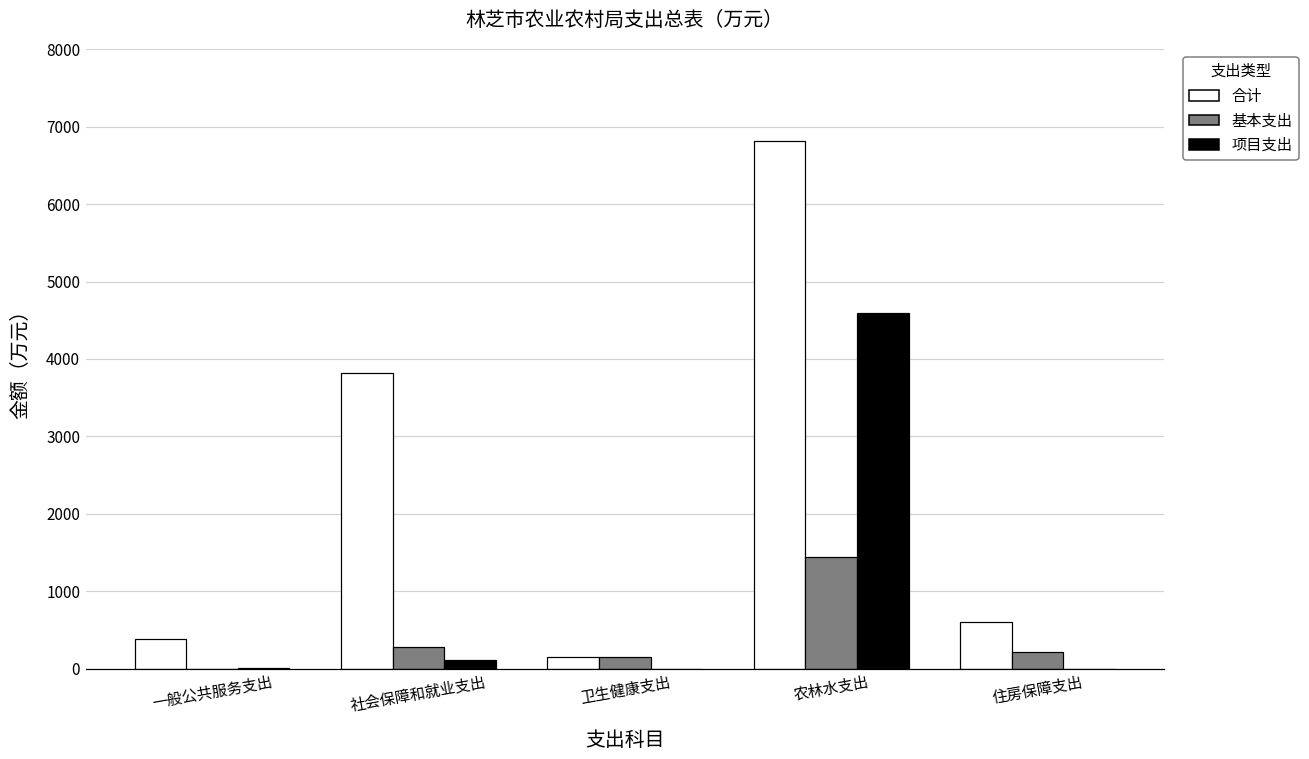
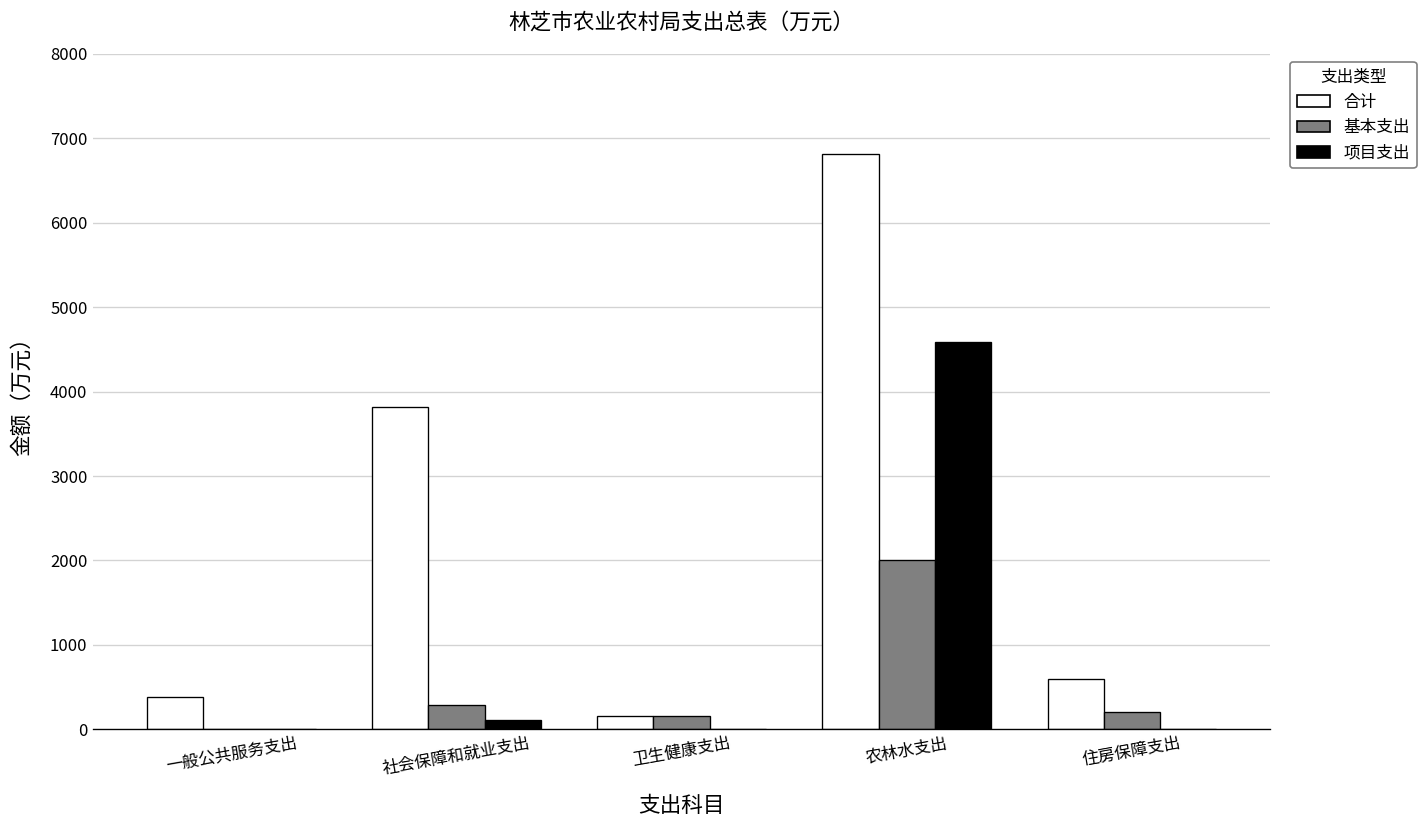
基本支出, 农林水支出: 1400 -> 2000
